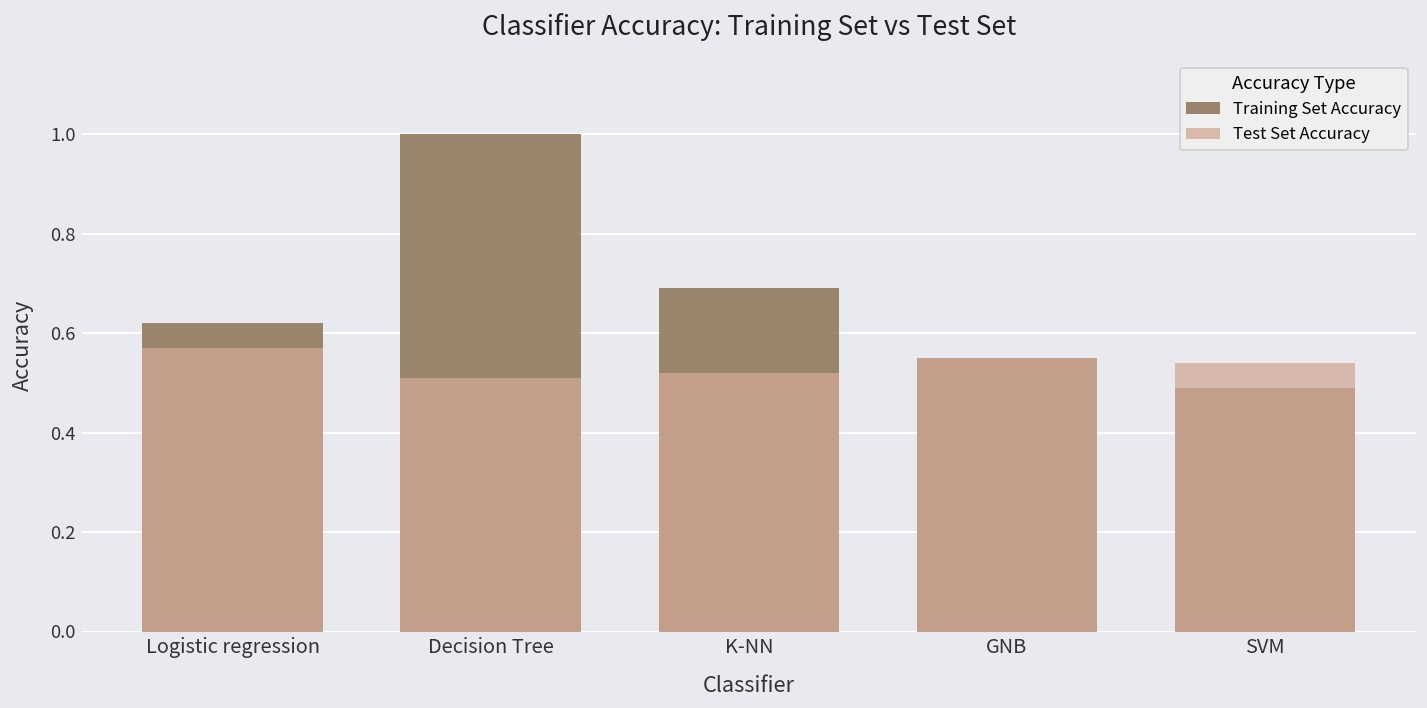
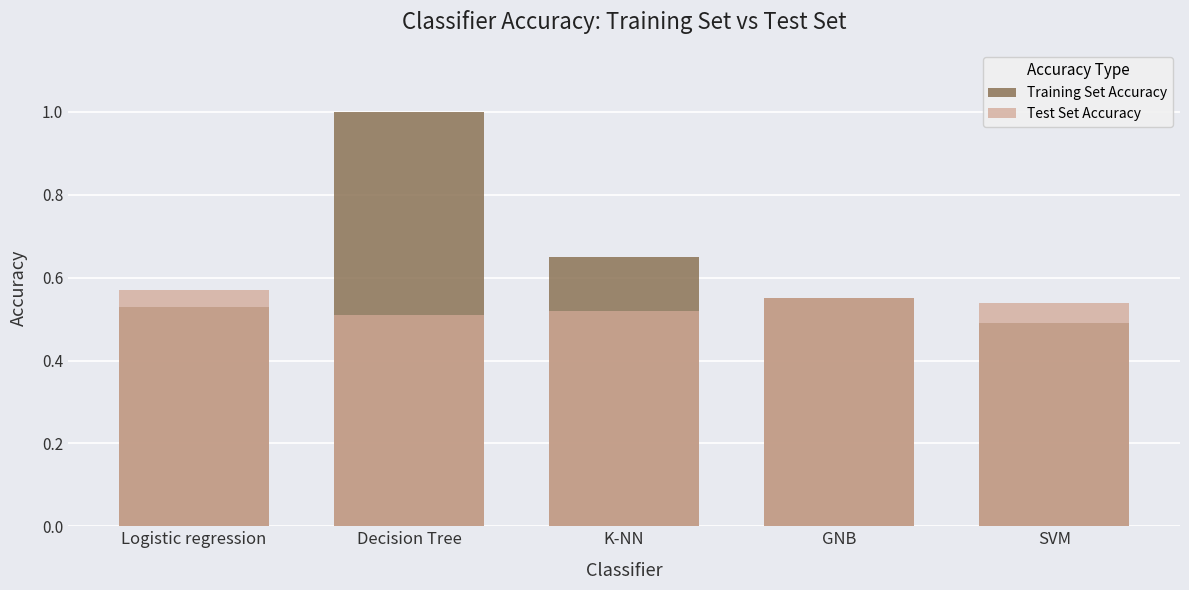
Training Set Accuracy, Logistic regression: 0.62 -> 0.53
Training Set Accuracy, K-NN: 0.69 -> 0.65
